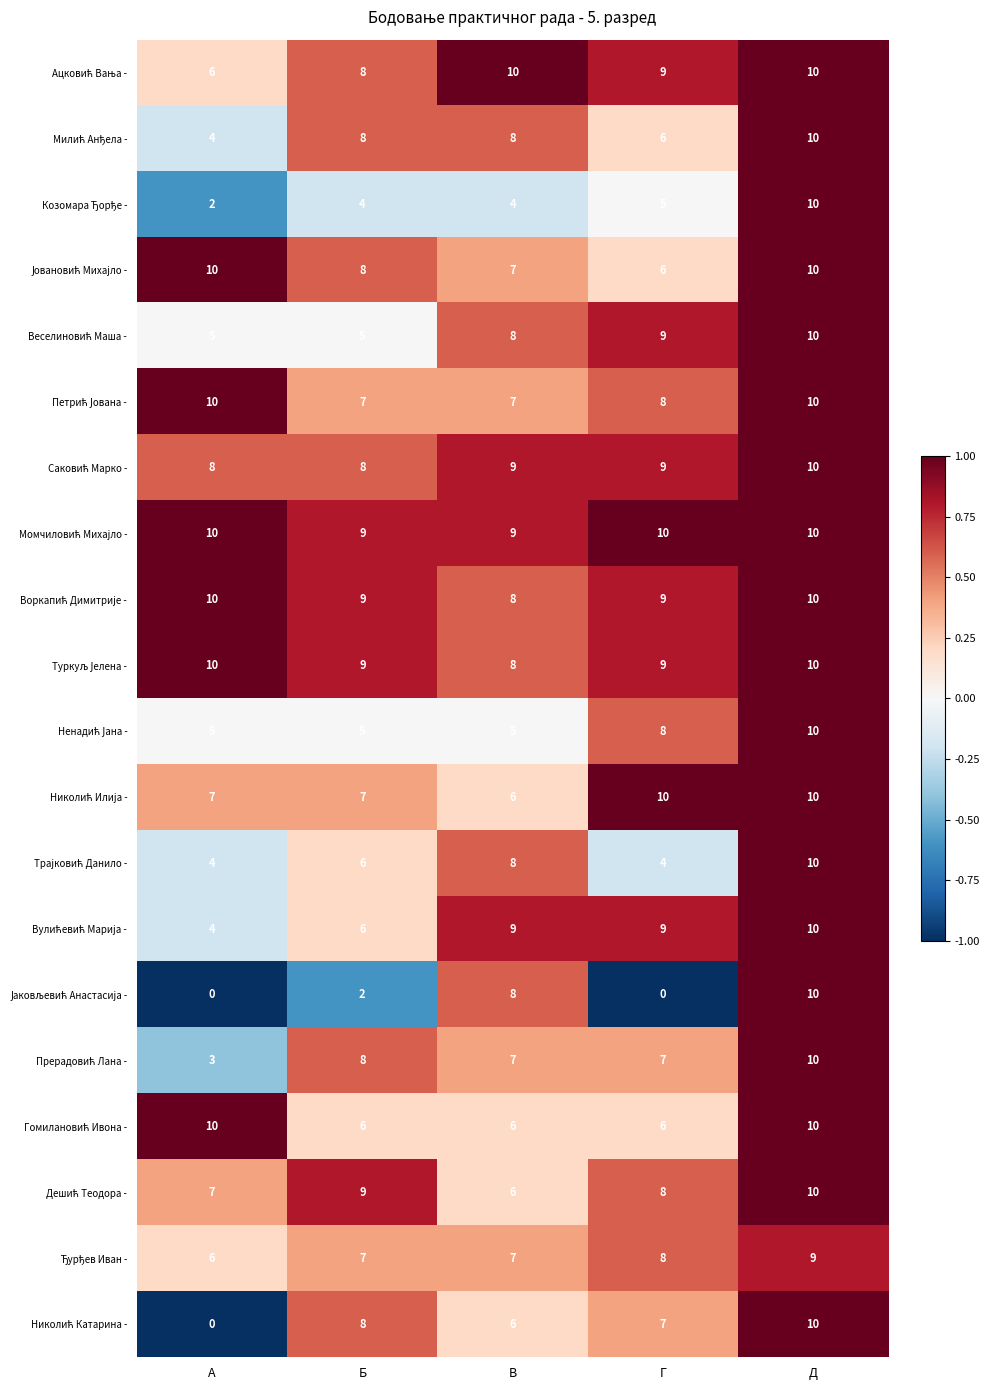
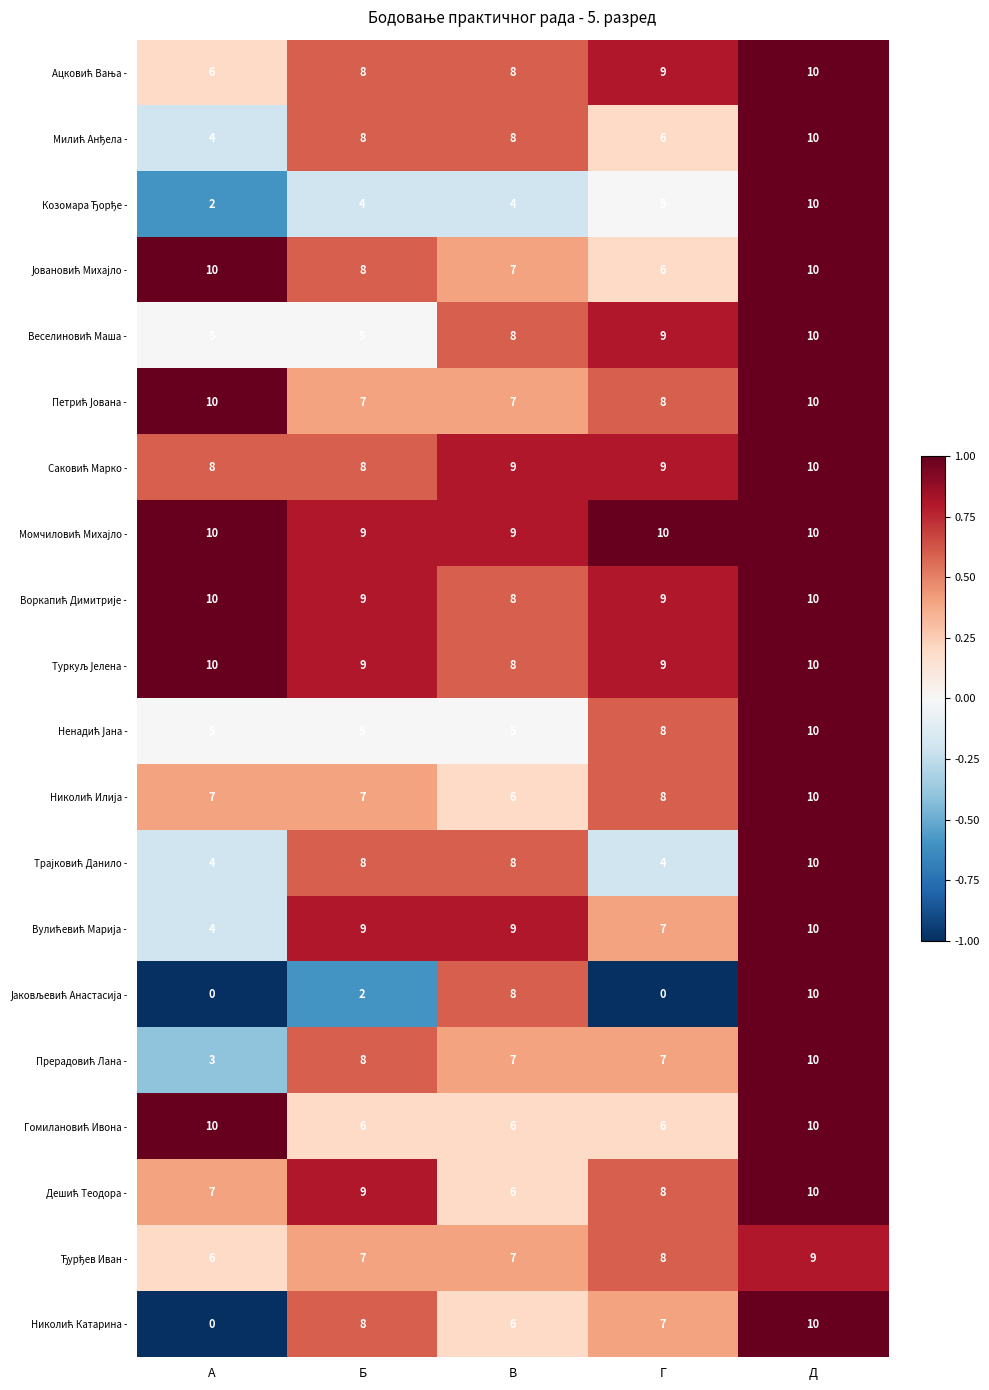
Ацковић Вања -, В: 10 -> 8
Николић Илија -, Г: 10 -> 8
Трајковић Данило -, Б: 6 -> 8
Вулићевић Марија -, Б: 6 -> 9
Вулићевић Марија -, Г: 9 -> 7
